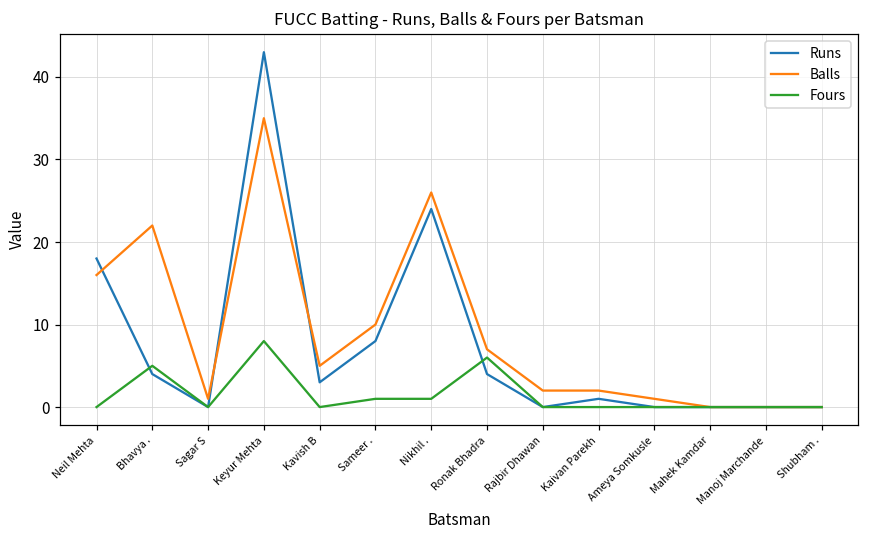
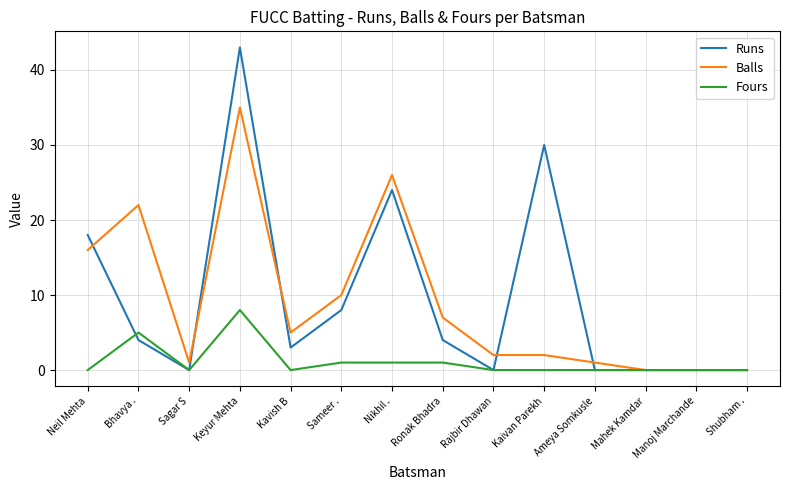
Fours, Ronak Bhadra: 6 -> 1
Runs, Kaivan Parekh: 1 -> 30
